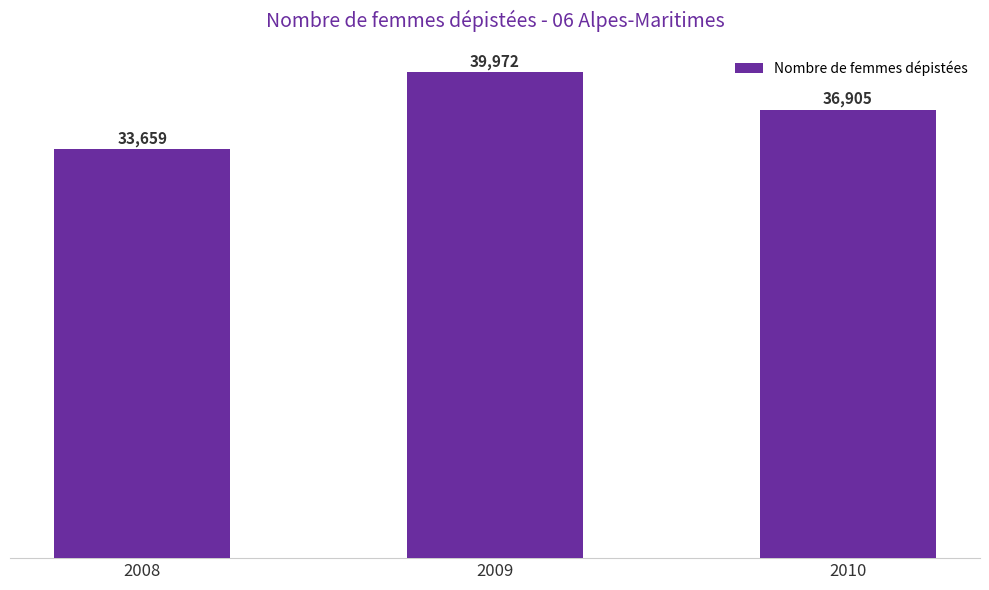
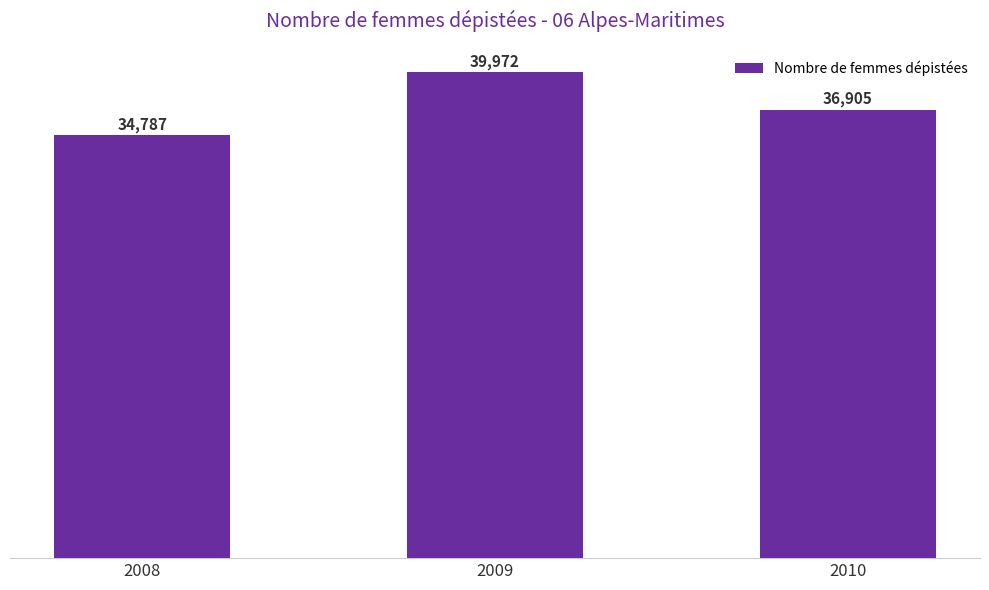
2008: 33,659 -> 34,787
